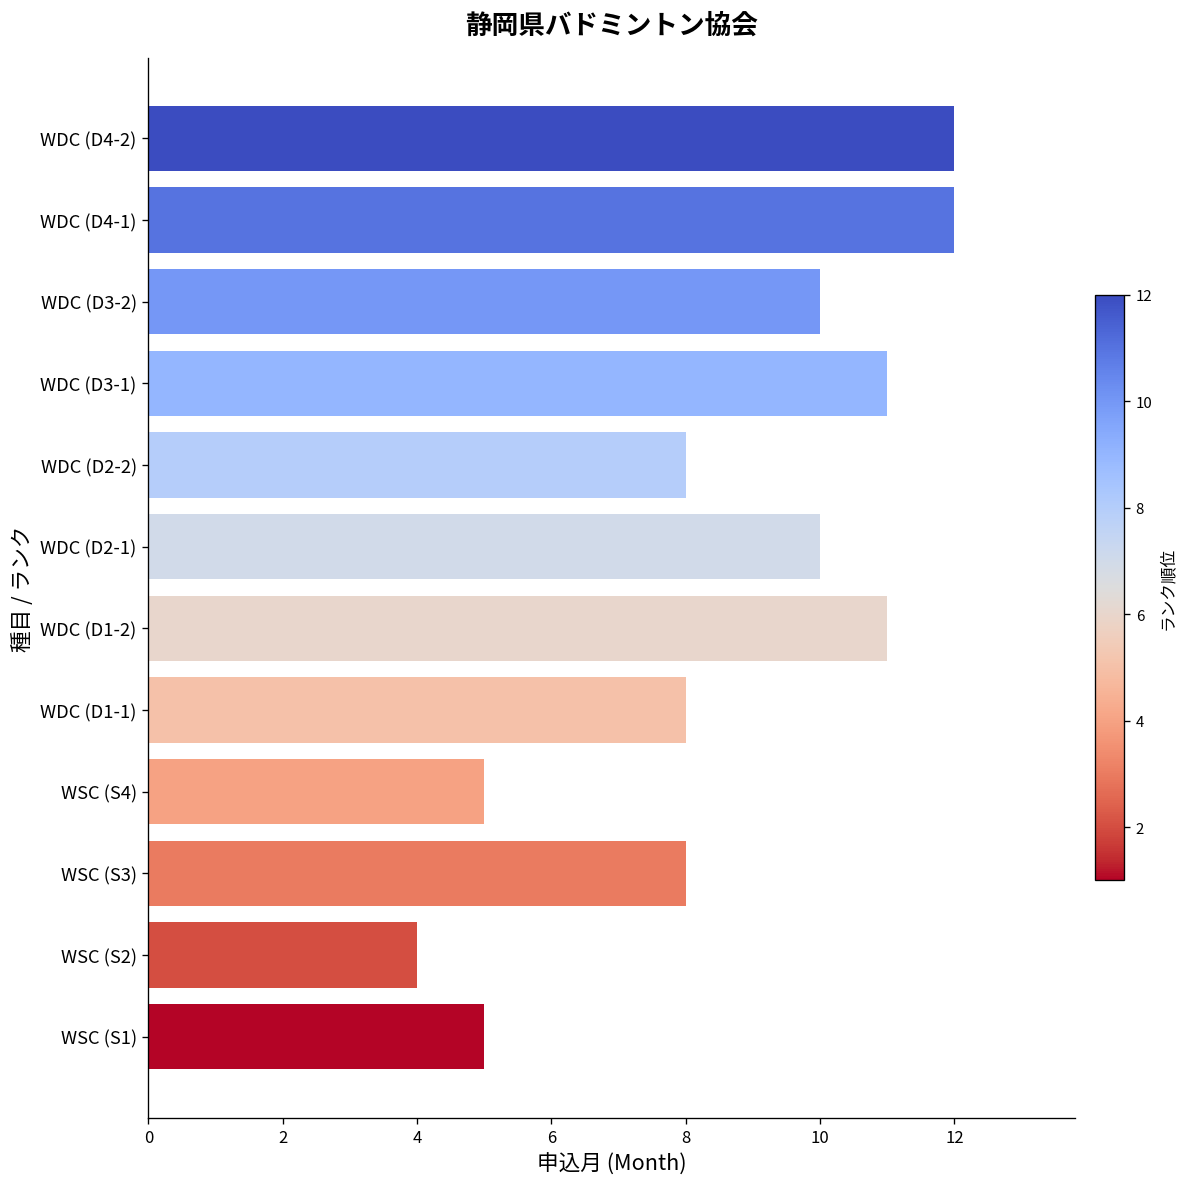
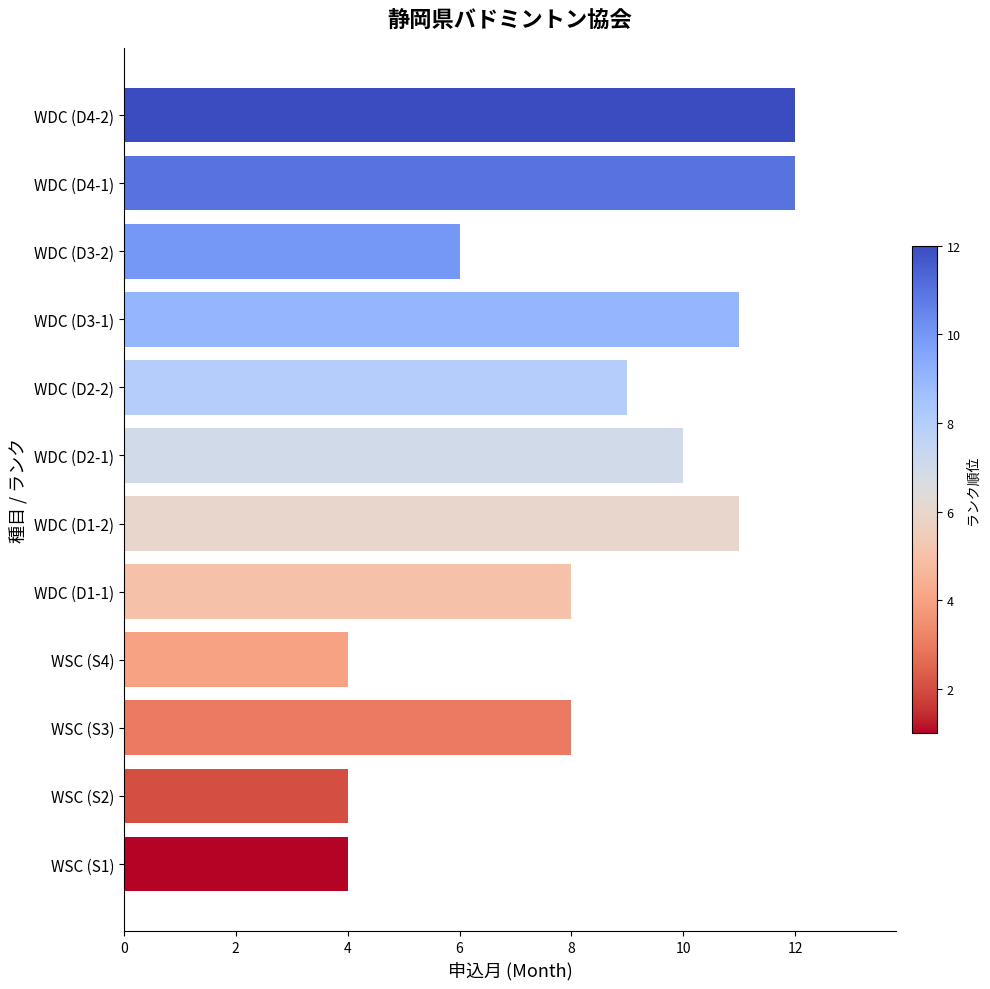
WDC (D3-2): 10 -> 6
WDC (D2-2): 8 -> 9
WSC (S4): 5 -> 4
WSC (S1): 5 -> 4
